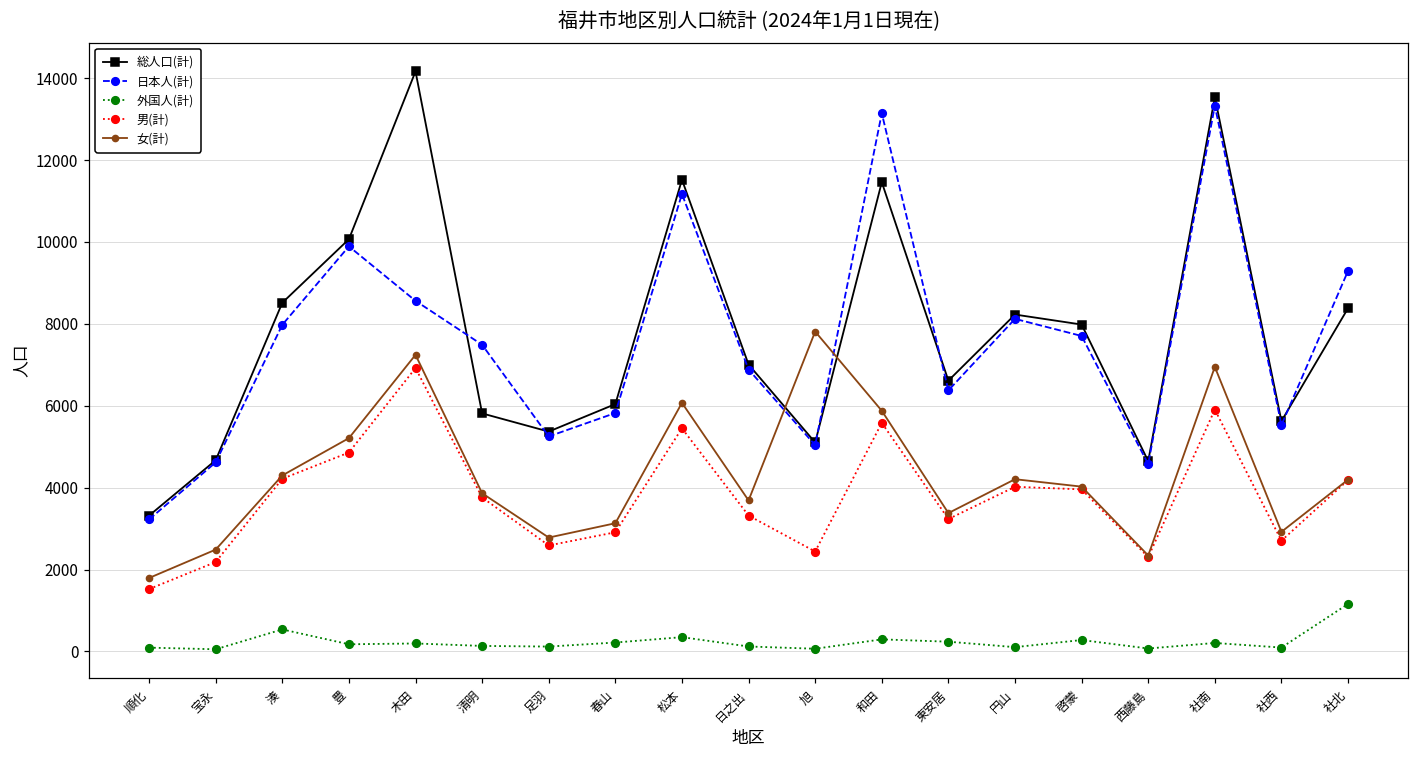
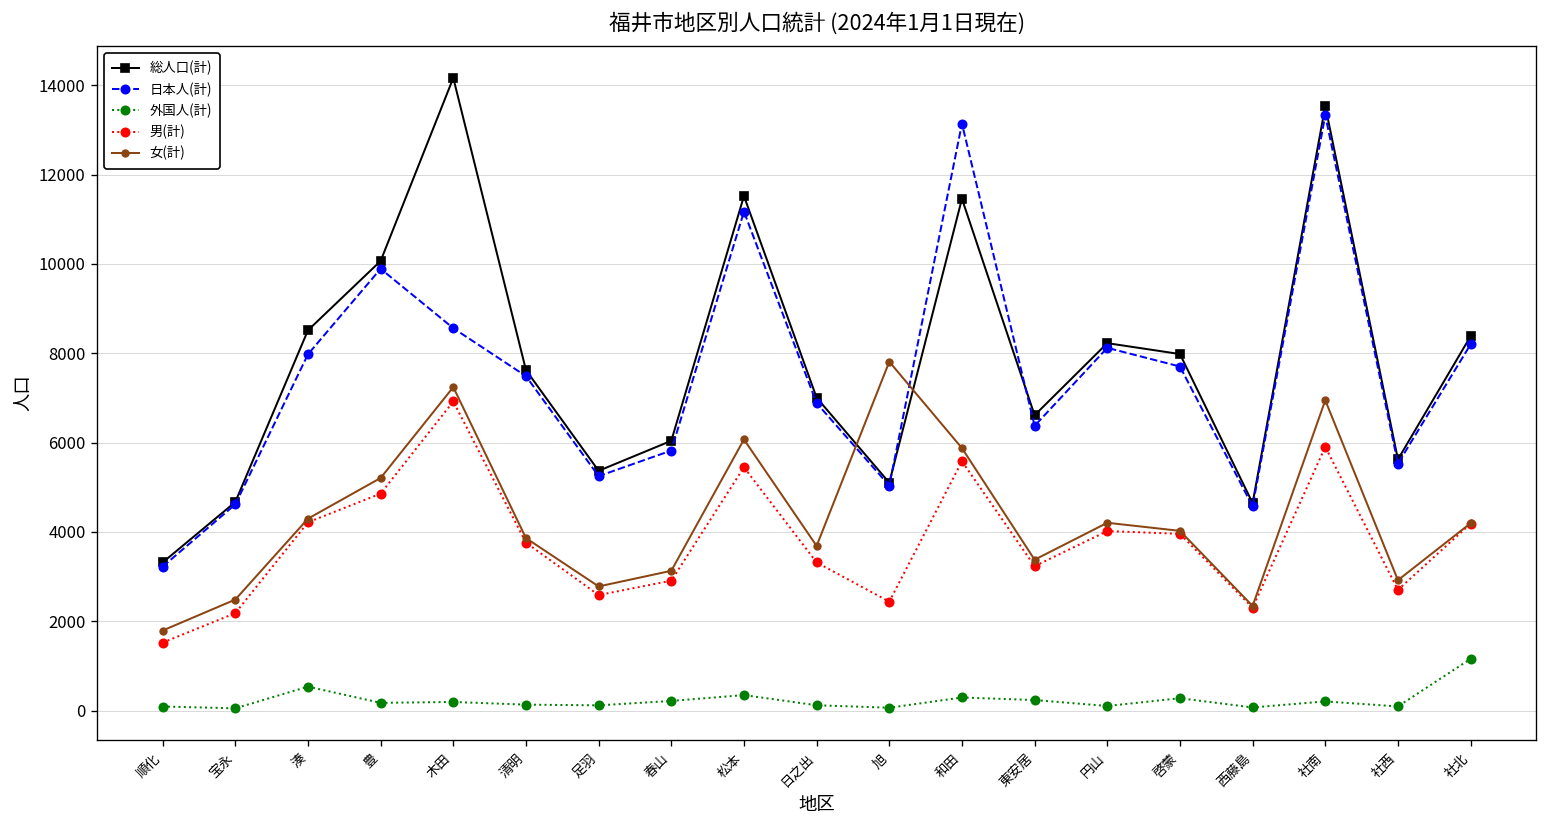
総人口(計), 清明: 5800 -> 7600
日本人(計), 社北: 9300 -> 8200
